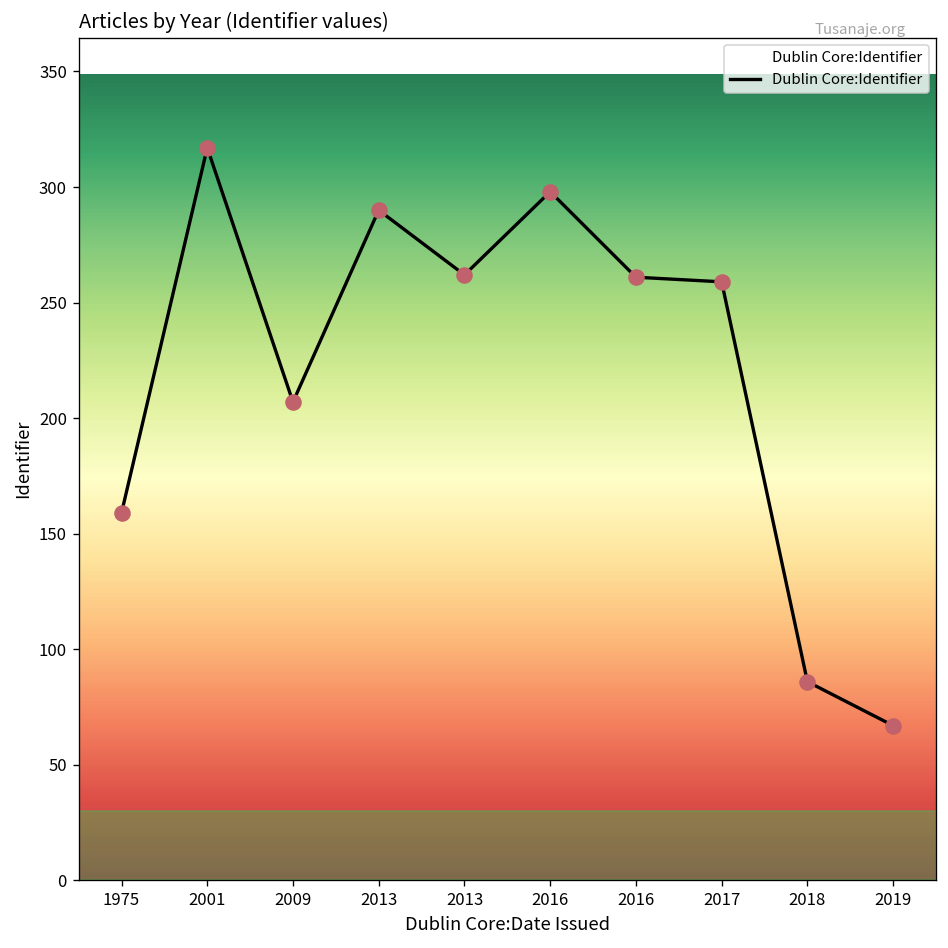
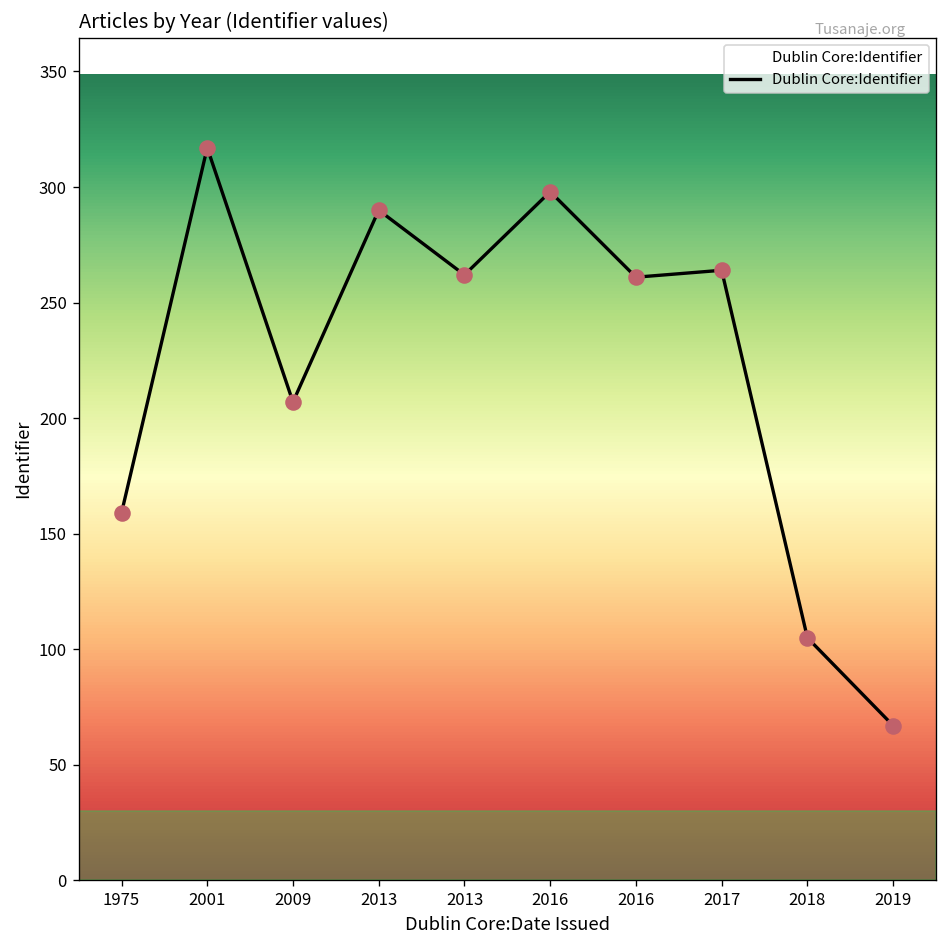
2017: 259 -> 264
2018: 86 -> 105
